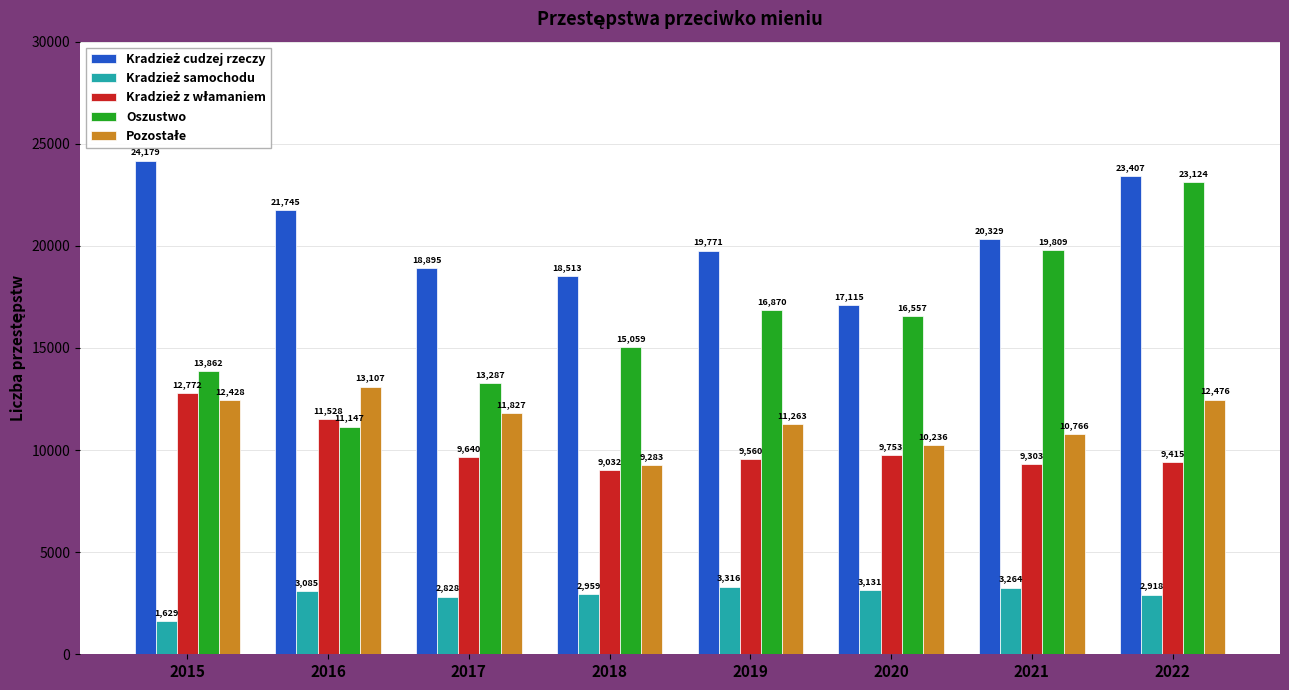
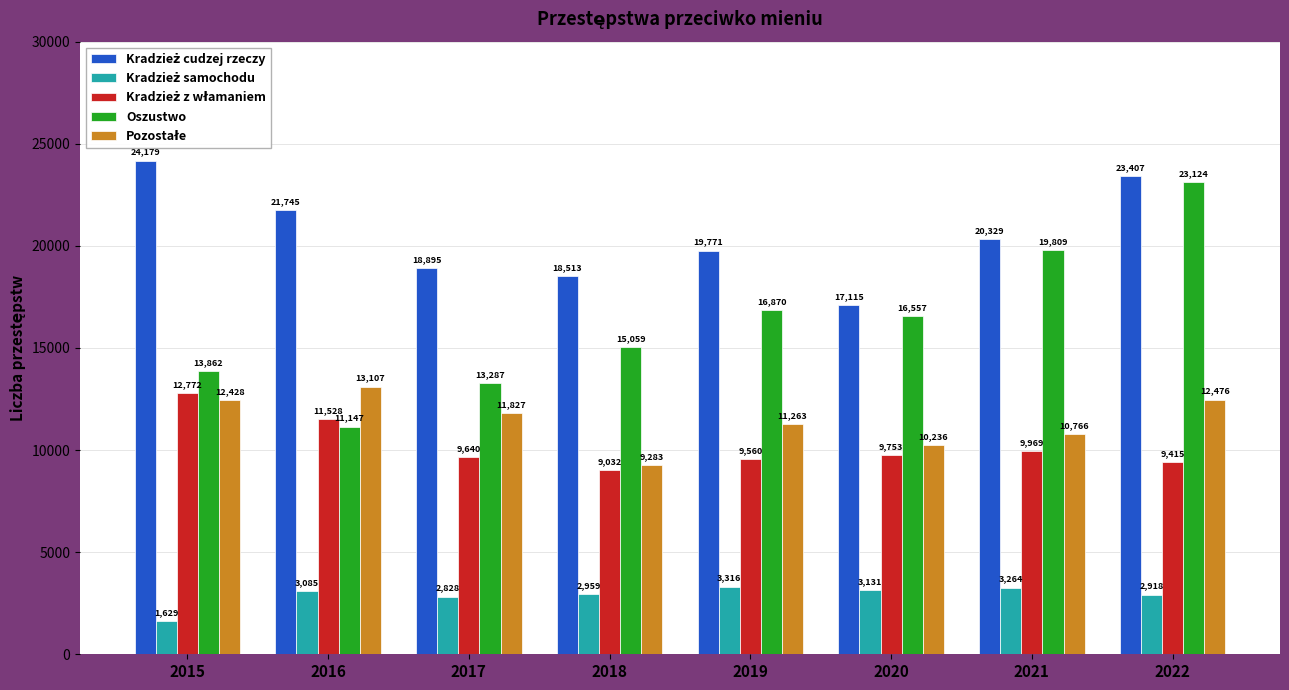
Kradzież z włamaniem, 2021: 9,303 -> 9,969
